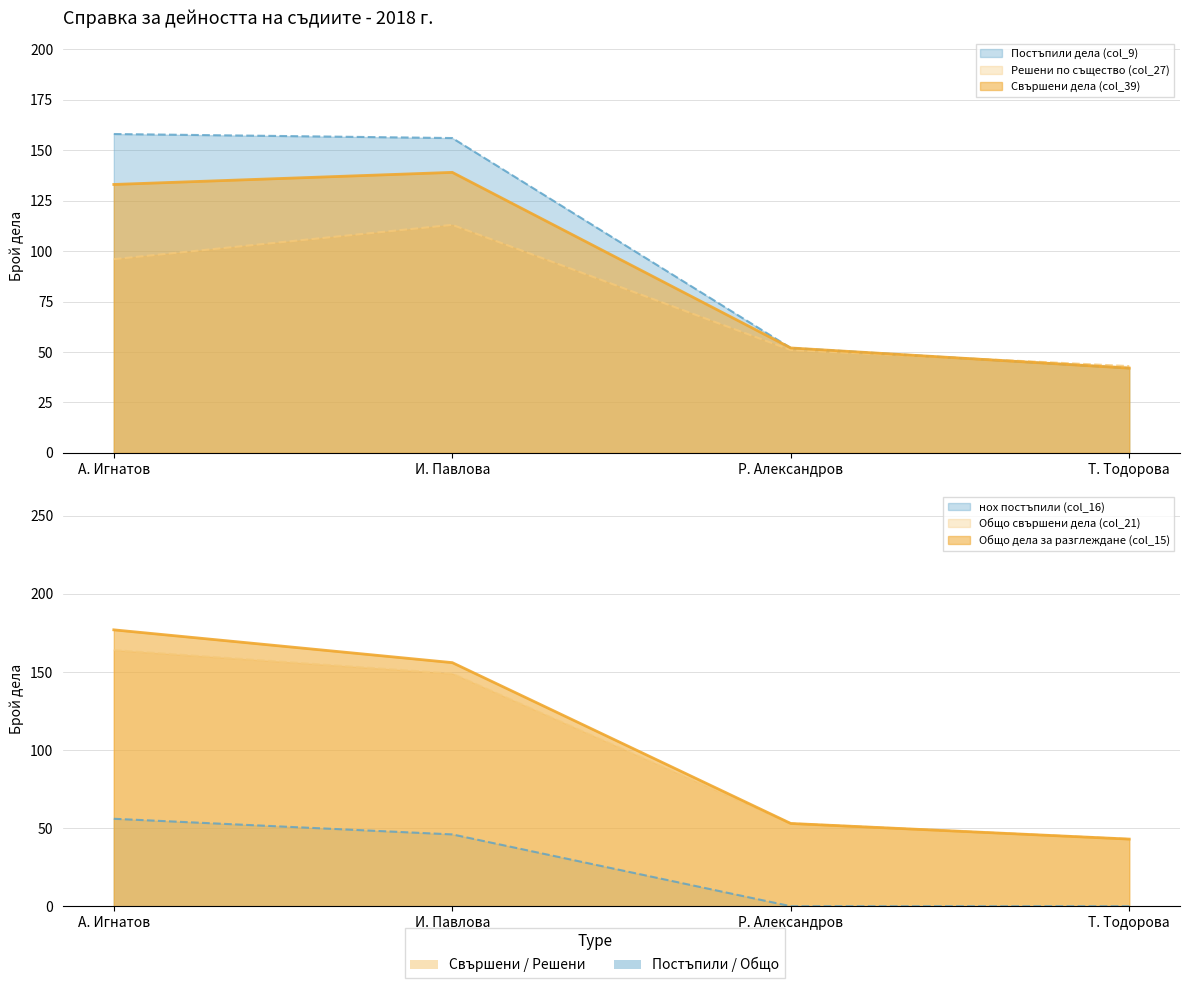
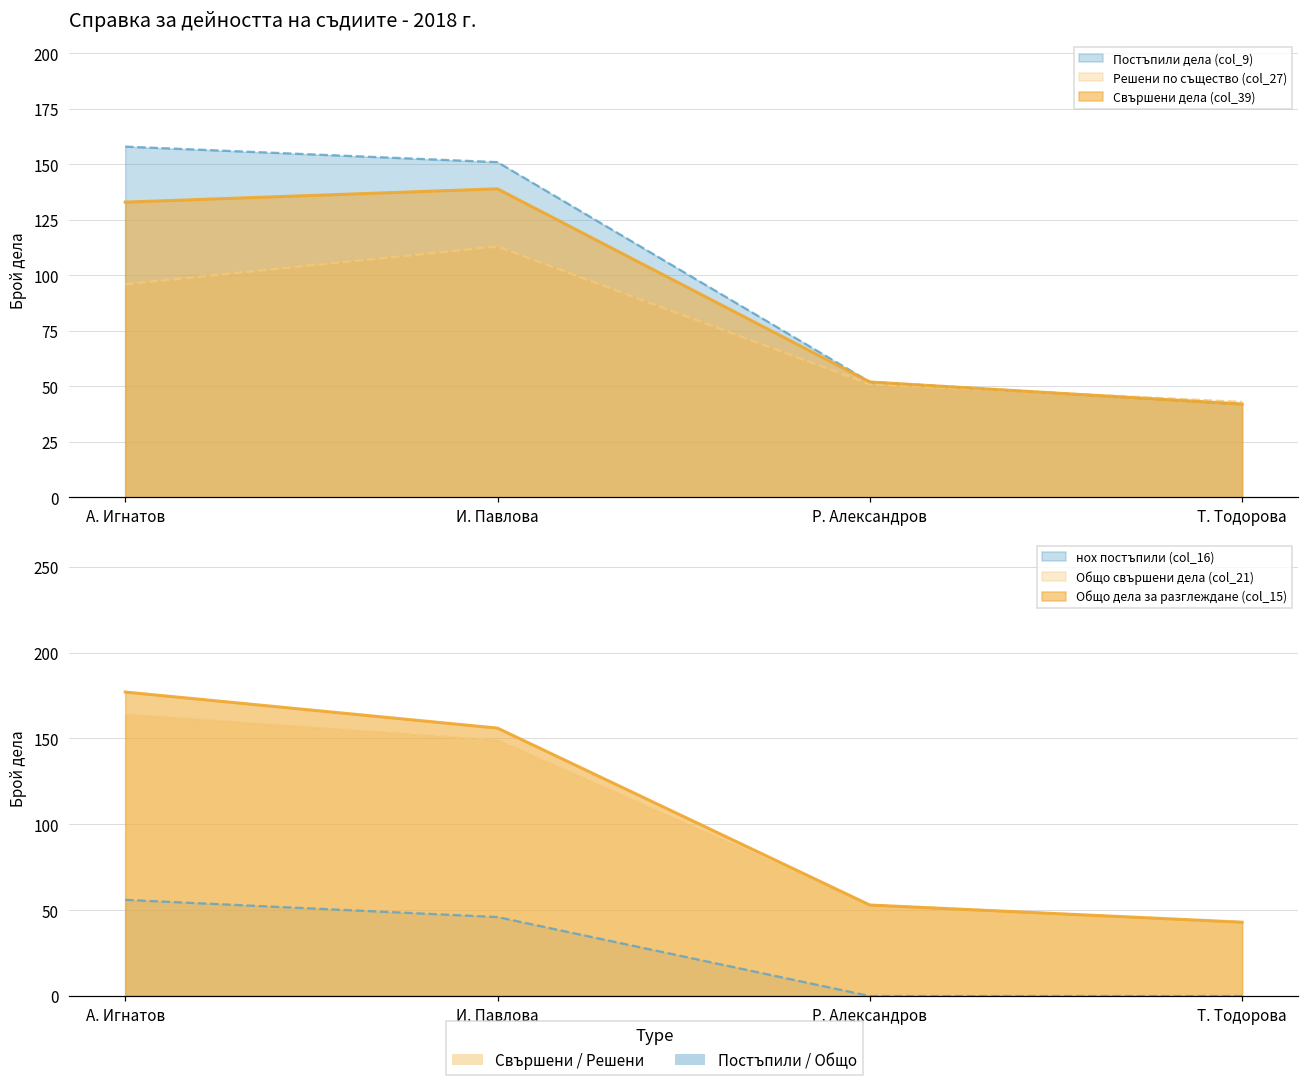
Справка за дейността на съдиите - 2018 г., Постъпили дела (col_9), И. Павлова: 156 -> 151
